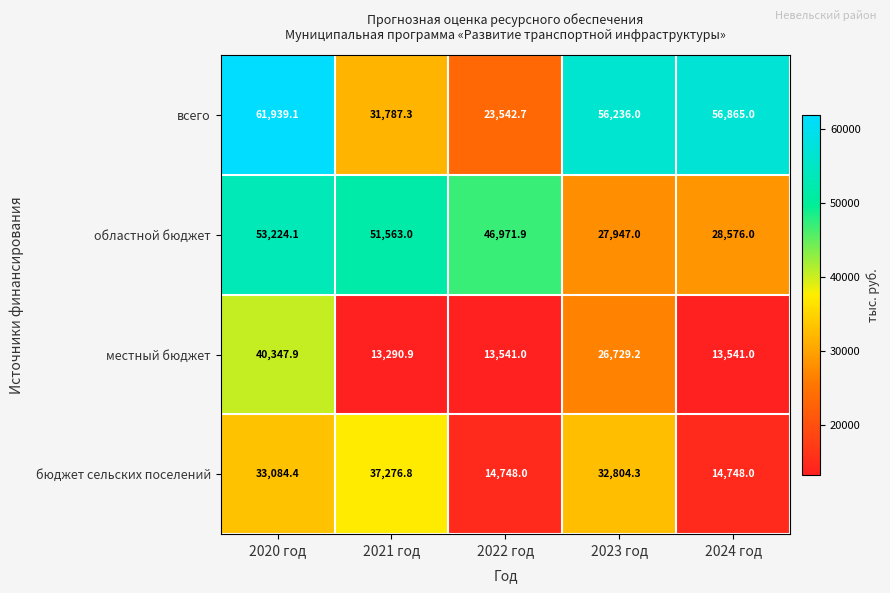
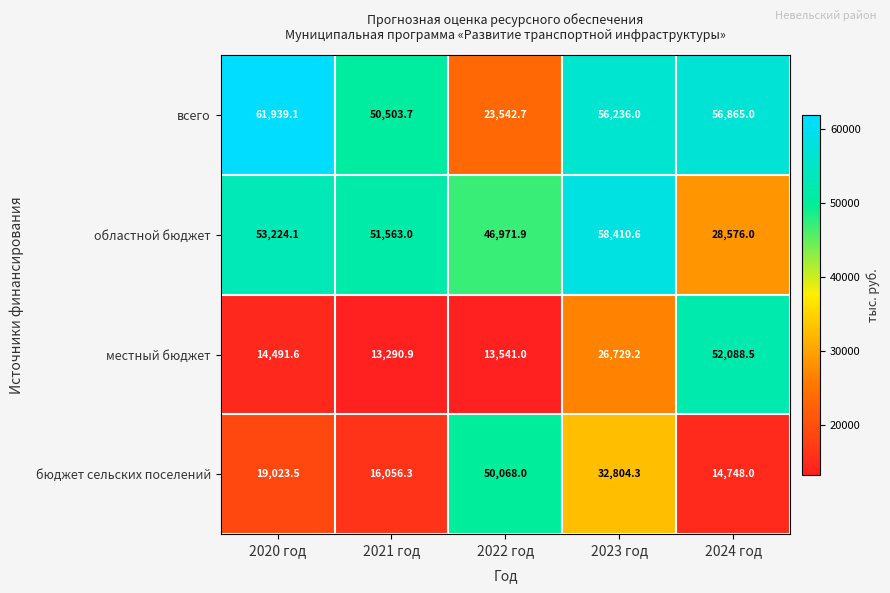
всего, 2021 год: 31,787.3 -> 50,503.7
областной бюджет, 2023 год: 27,947.0 -> 58,410.6
местный бюджет, 2020 год: 40,347.9 -> 14,491.6
местный бюджет, 2024 год: 13,541.0 -> 52,088.5
бюджет сельских поселений, 2020 год: 33,084.4 -> 19,023.5
бюджет сельских поселений, 2021 год: 37,276.8 -> 16,056.3
бюджет сельских поселений, 2022 год: 14,748.0 -> 50,068.0
